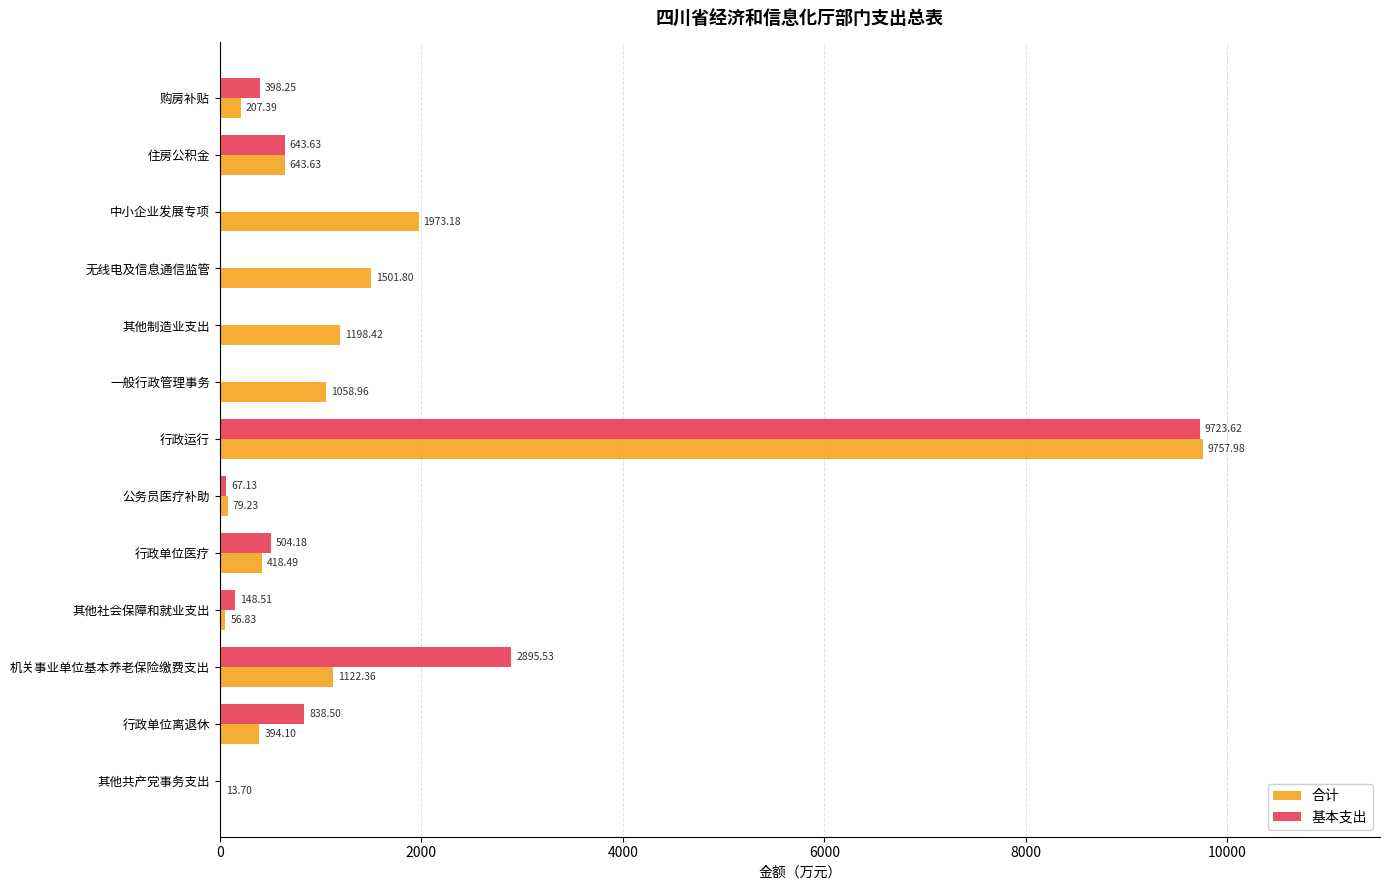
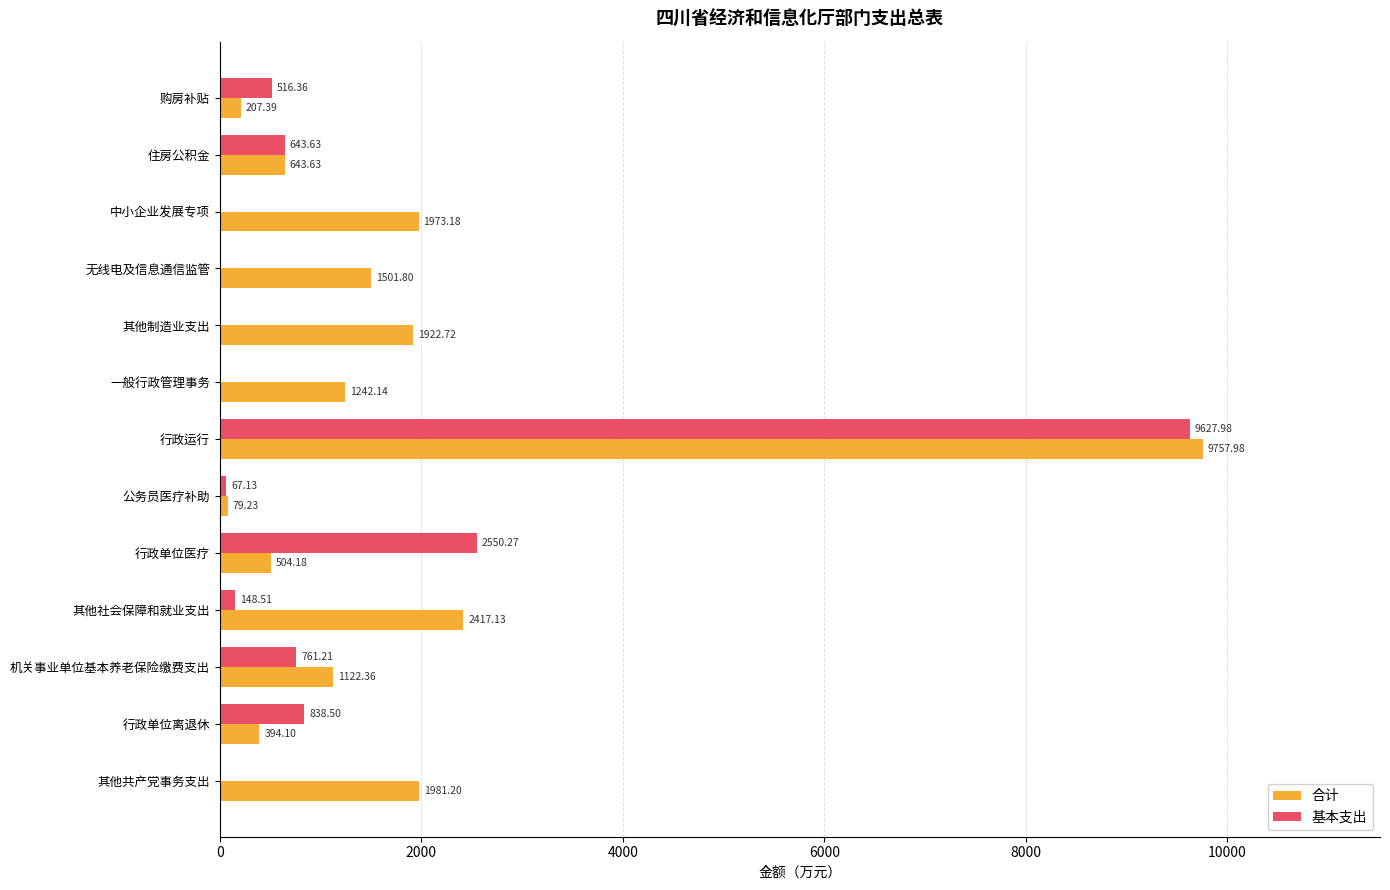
基本支出, 购房补贴: 398.25 -> 516.36
合计, 其他制造业支出: 1198.42 -> 1922.72
合计, 一般行政管理事务: 1058.96 -> 1242.14
基本支出, 行政运行: 9723.62 -> 9627.98
基本支出, 行政单位医疗: 504.18 -> 2550.27
合计, 行政单位医疗: 418.49 -> 504.18
合计, 其他社会保障和就业支出: 56.83 -> 2417.13
基本支出, 机关事业单位基本养老保险缴费支出: 2895.53 -> 761.21
合计, 其他共产党事务支出: 13.70 -> 1981.20
